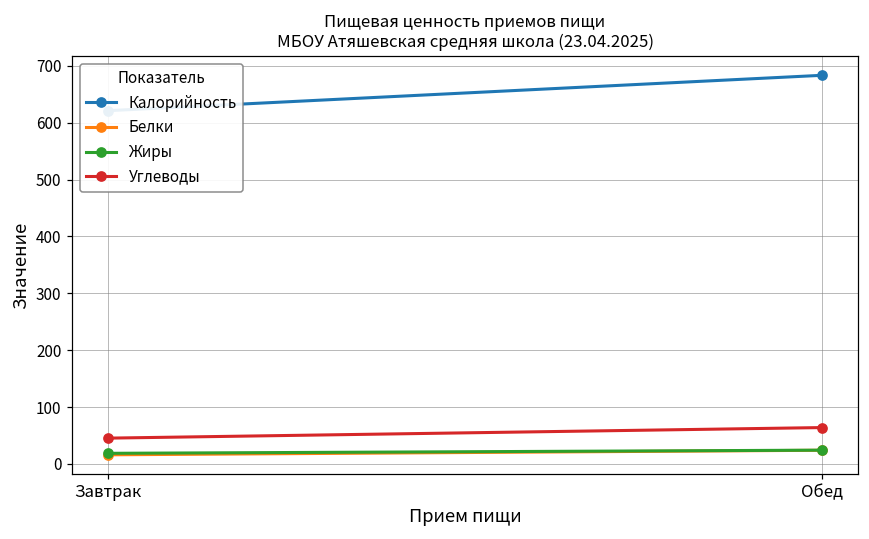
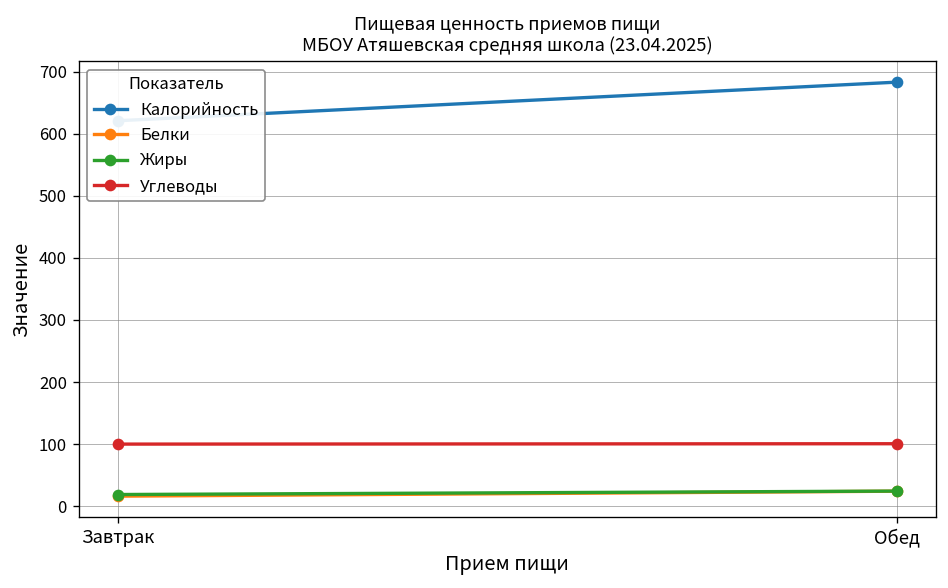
Углеводы, Завтрак: 50 -> 100
Углеводы, Обед: 60 -> 100
